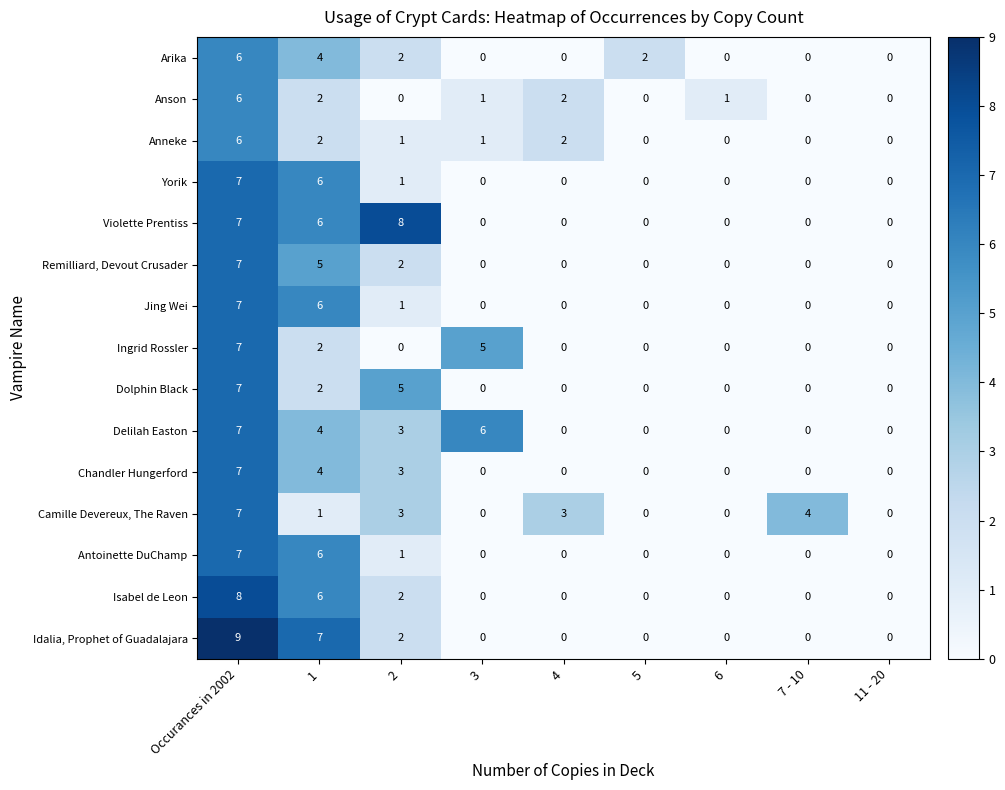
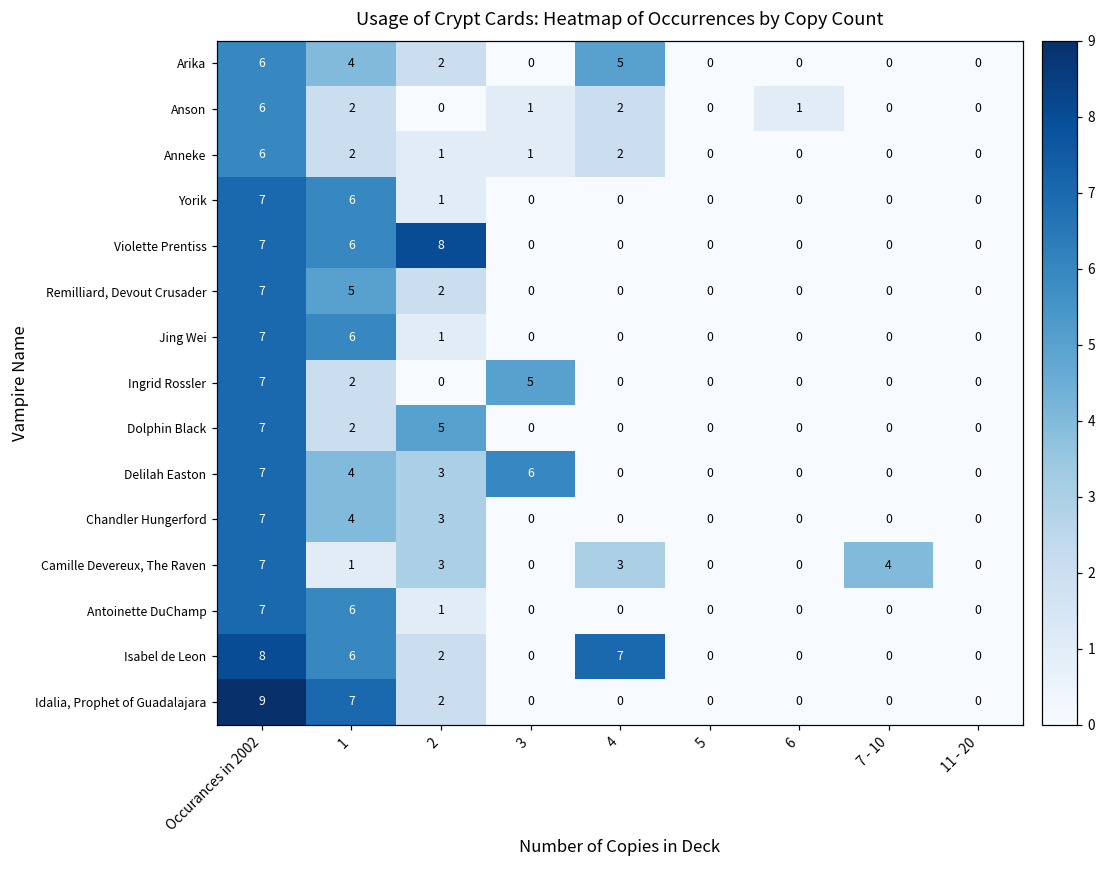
Arika, 4: 0 -> 5
Arika, 5: 2 -> 0
Isabel de Leon, 4: 0 -> 7
